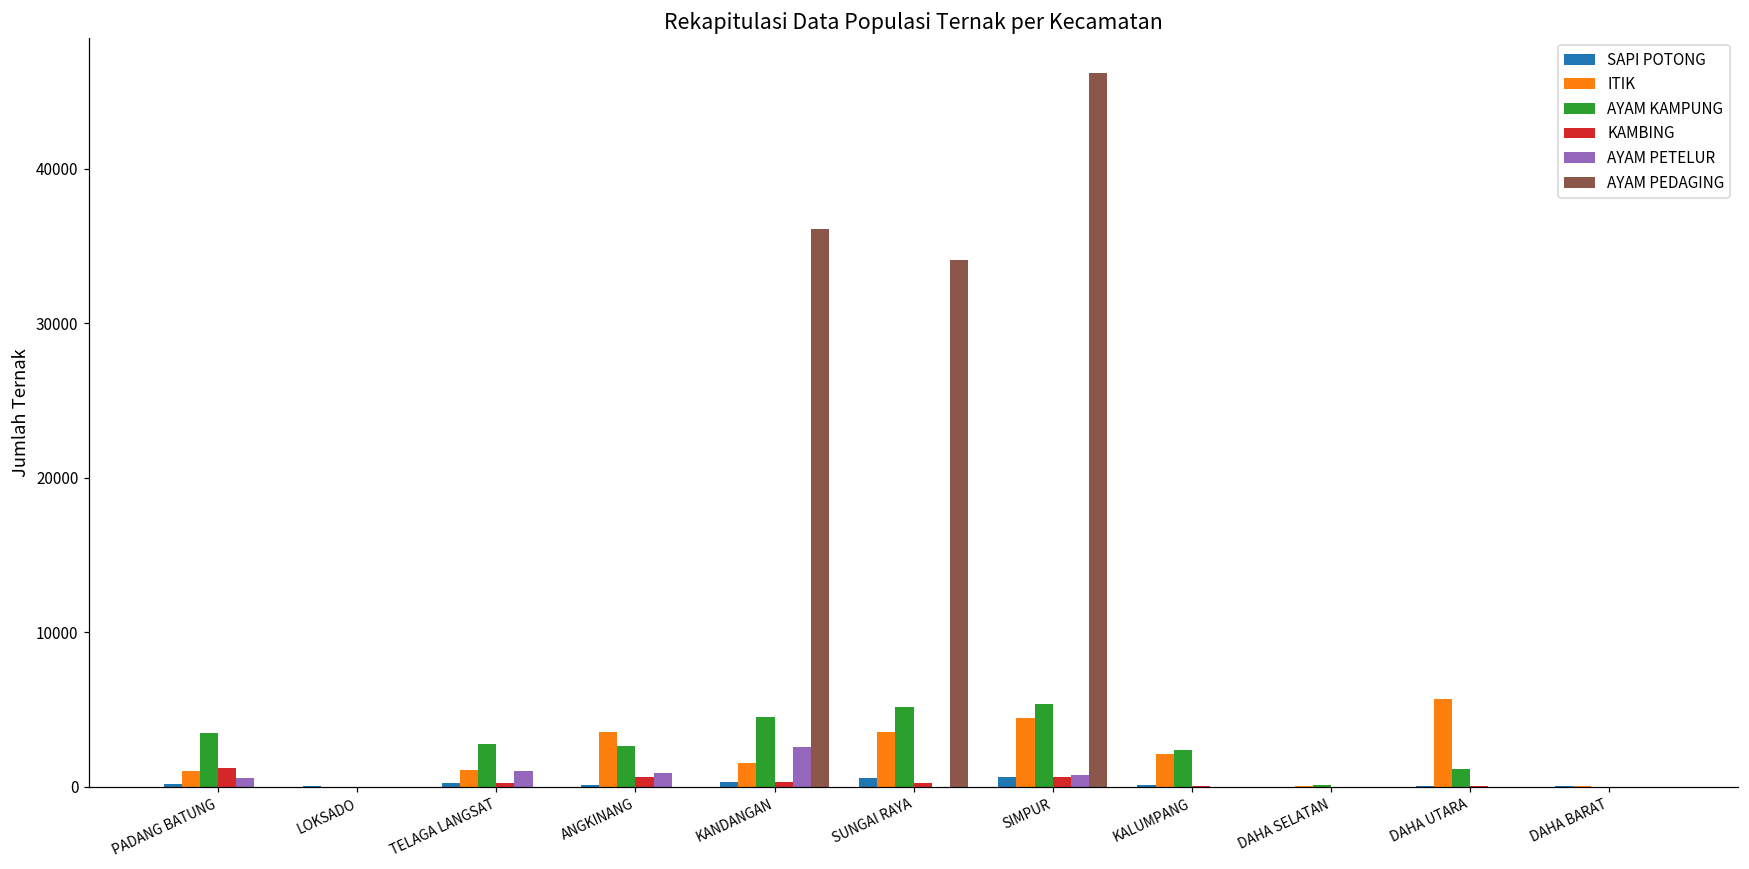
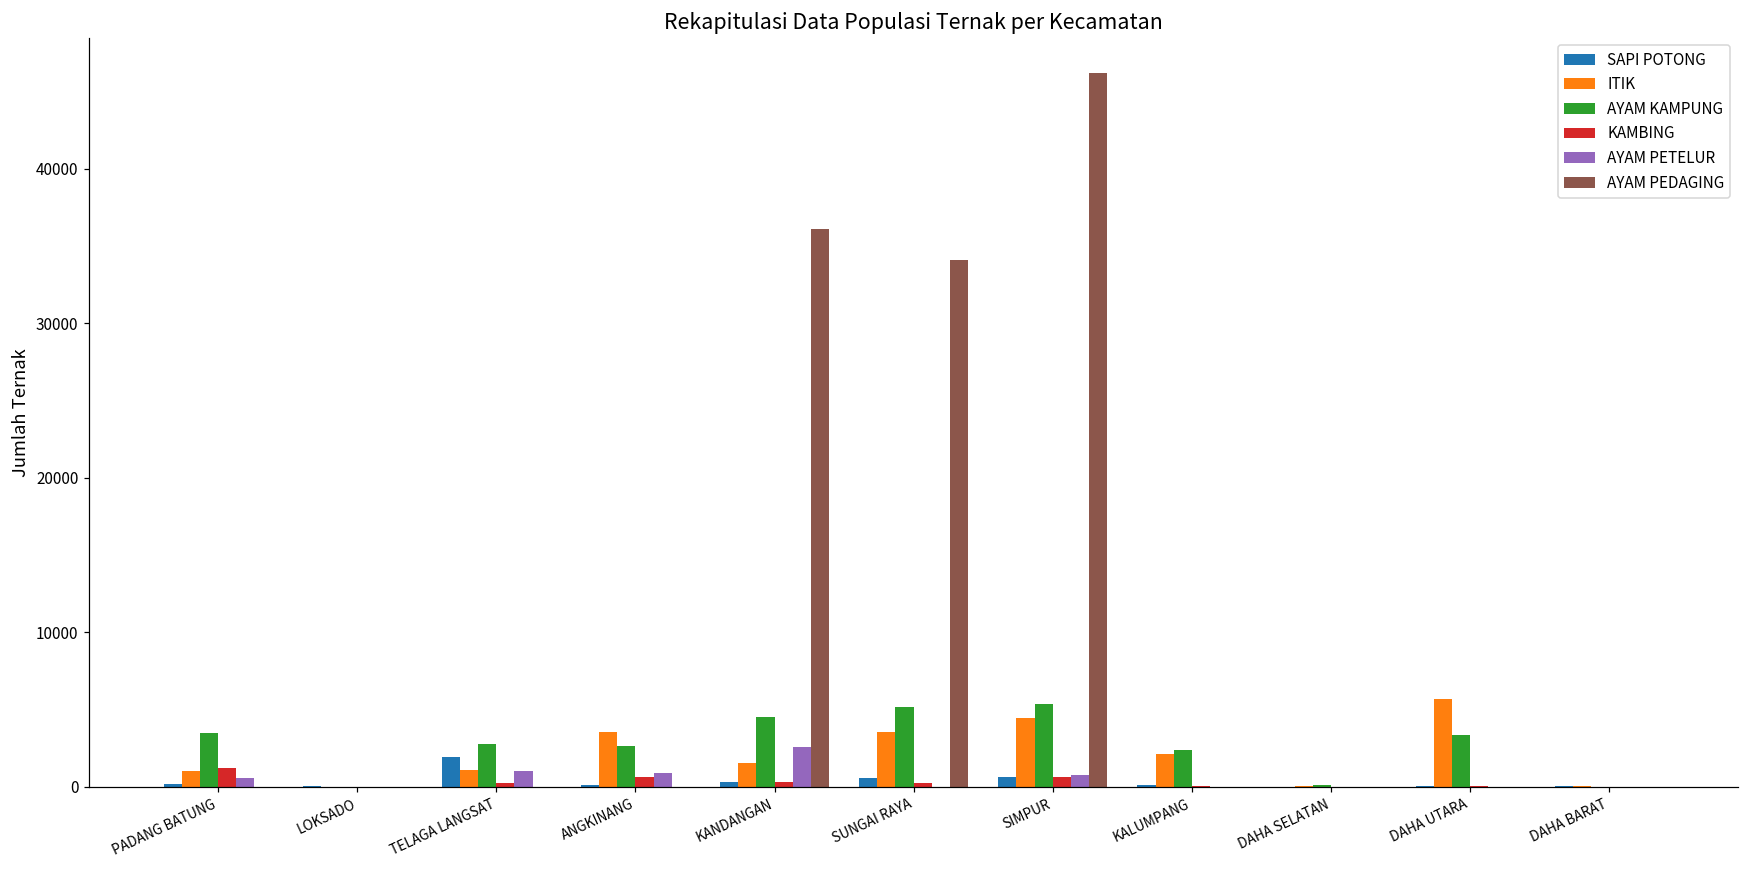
SAPI POTONG, TELAGA LANGSAT: 200 -> 1900
AYAM KAMPUNG, DAHA UTARA: 1200 -> 3300
